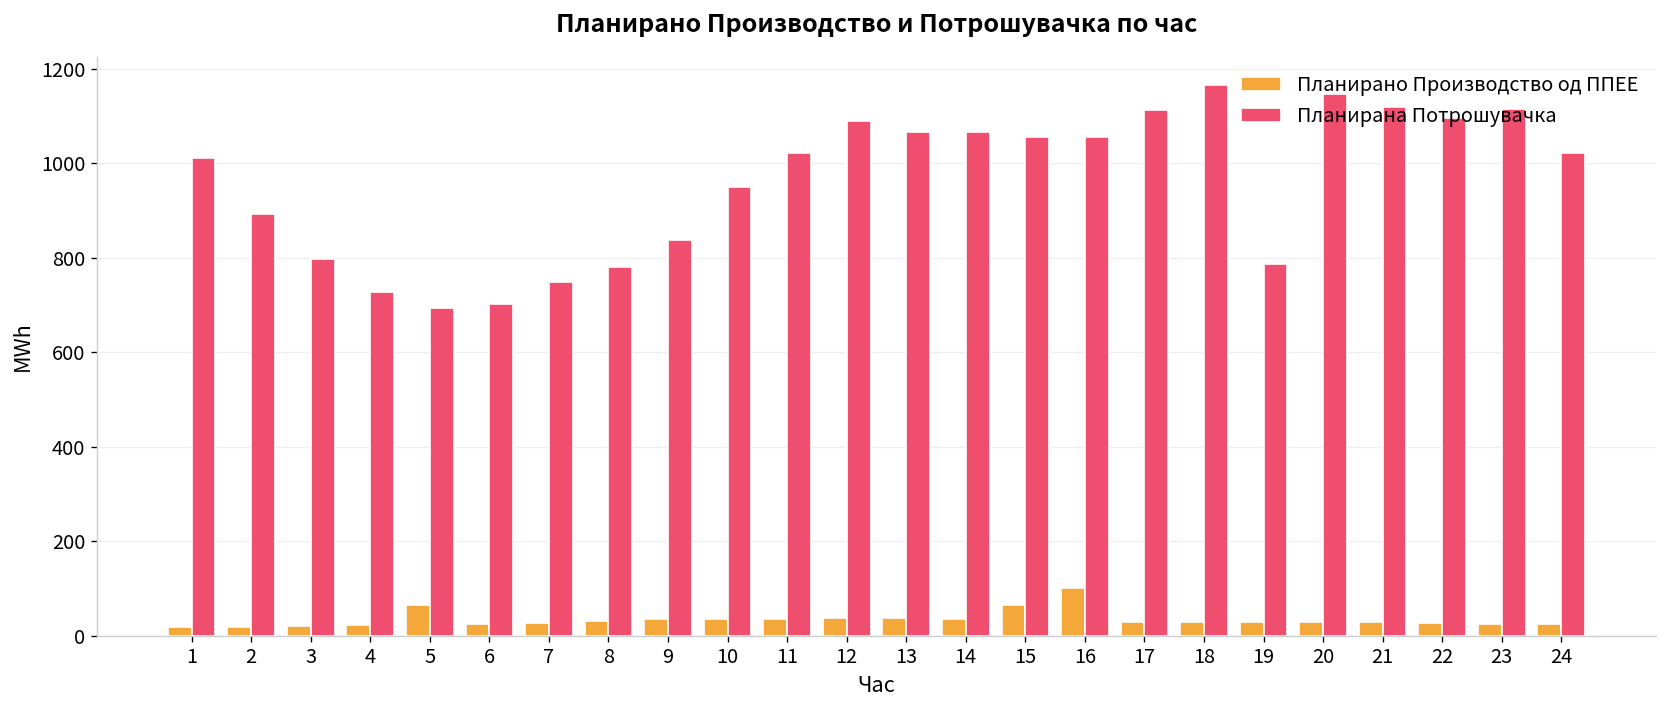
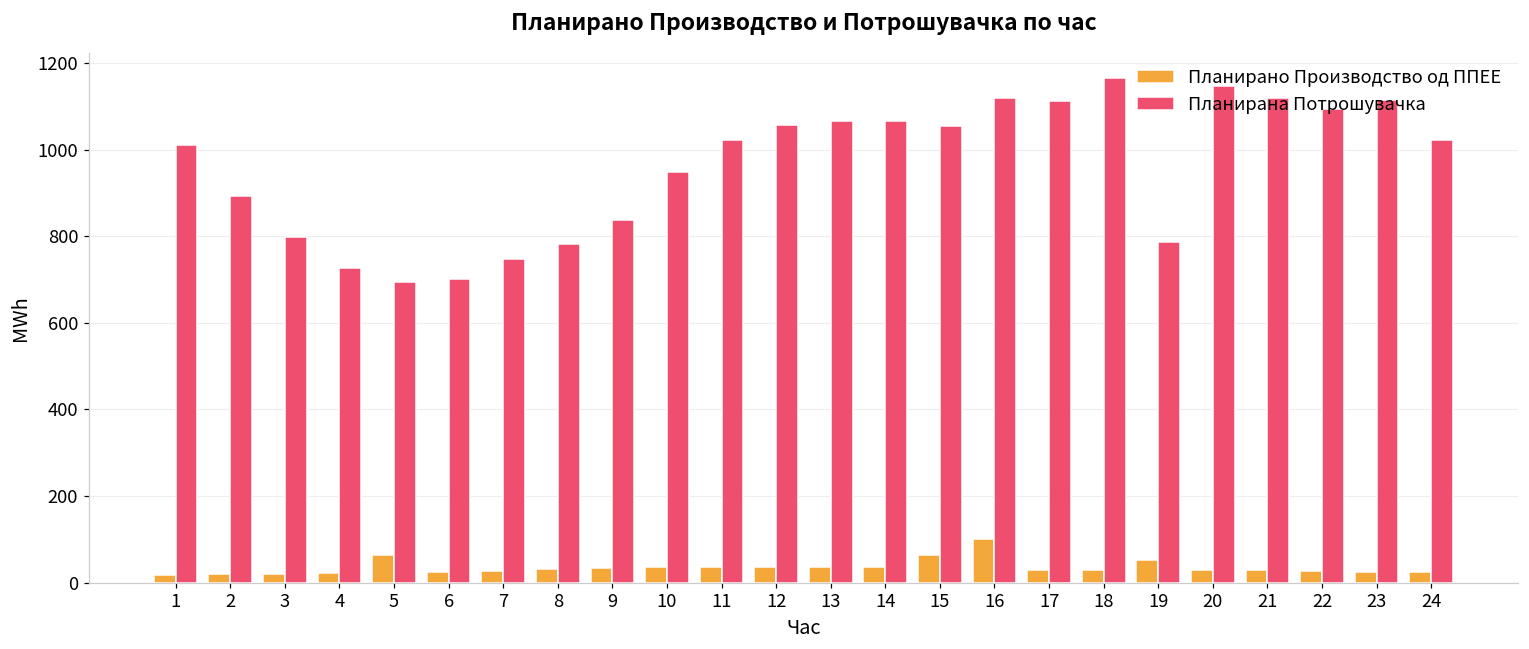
Планирана Потрошувачка, 12: 1090 -> 1060
Планирана Потрошувачка, 16: 1060 -> 1120
Планирано Производство од ППЕЕ, 19: 30 -> 50
